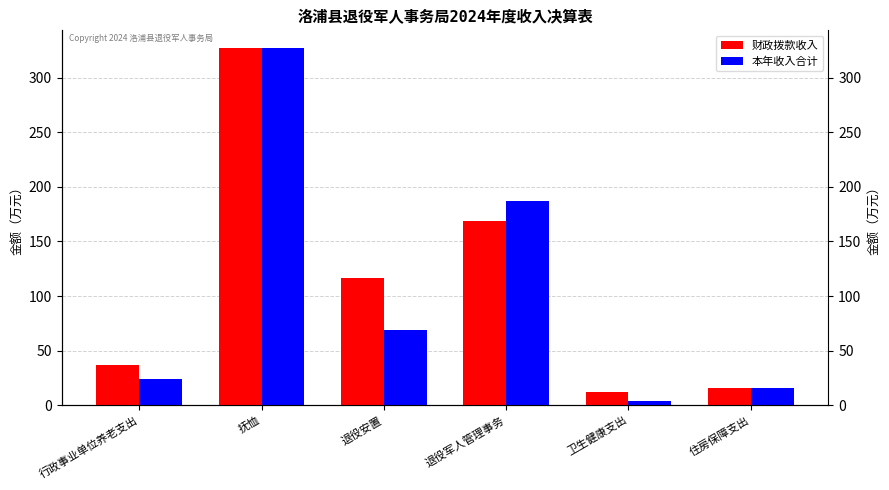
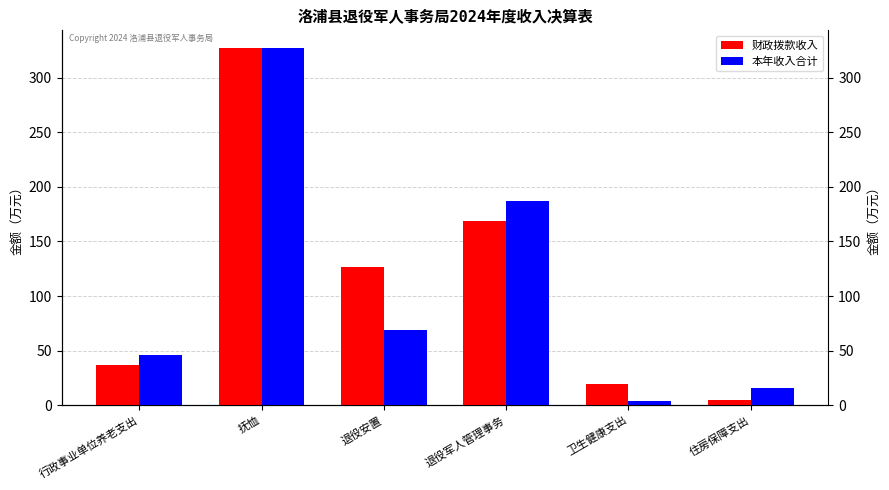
本年收入合计, 行政事业单位养老支出: 24 -> 46
财政拨款收入, 退役安置: 116 -> 127
财政拨款收入, 卫生健康支出: 12 -> 20
财政拨款收入, 住房保障支出: 16 -> 5
